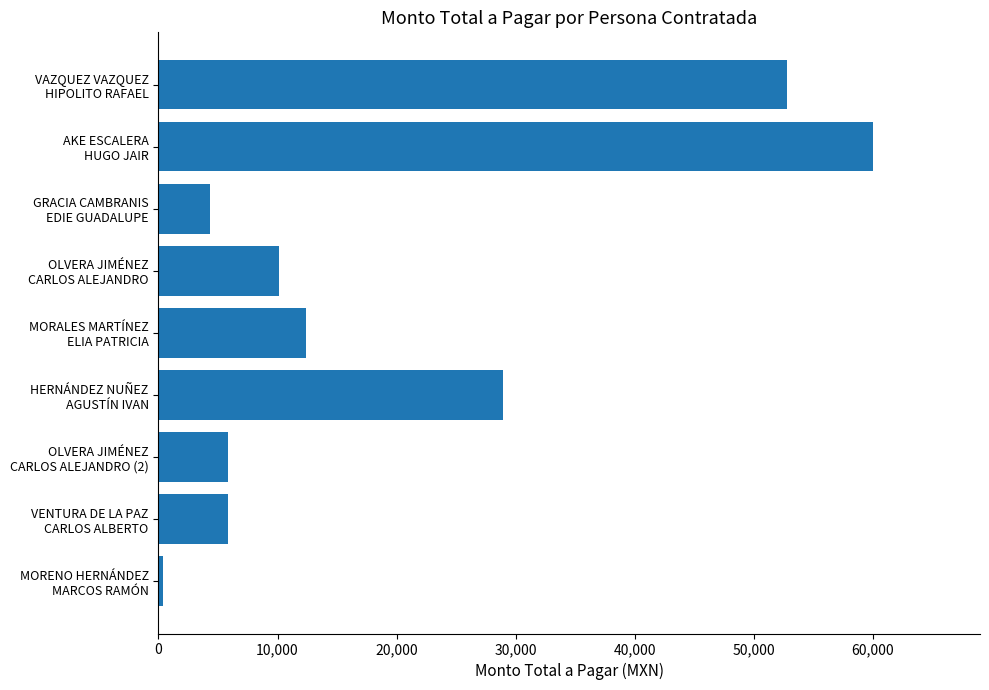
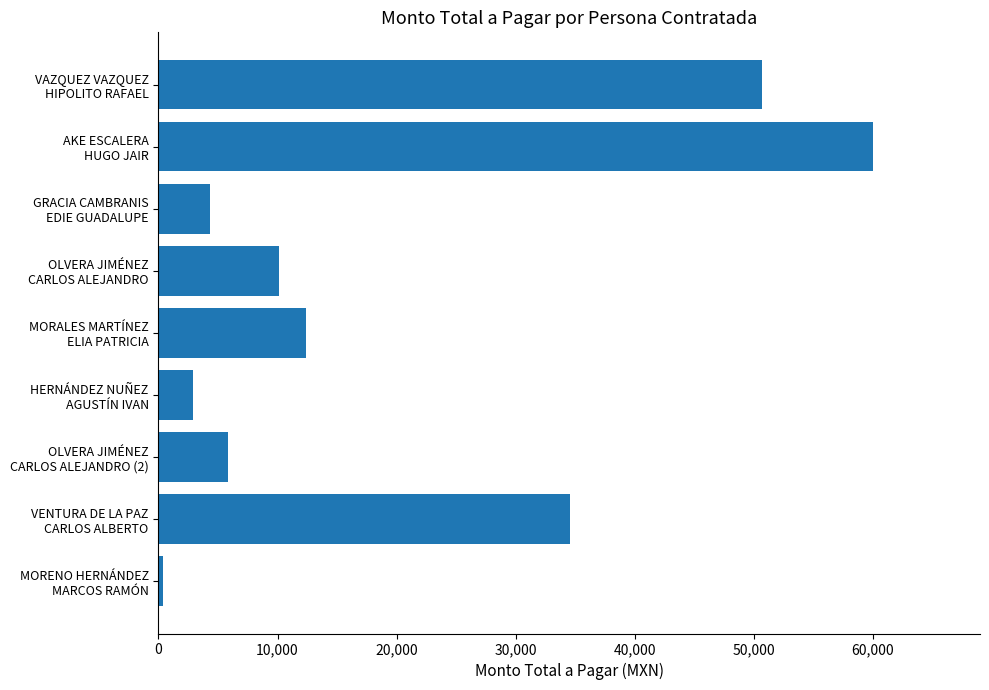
VAZQUEZ VAZQUEZ HIPOLITO RAFAEL: 52,800 -> 50,700
HERNÁNDEZ NUÑEZ AGUSTÍN IVAN: 29,000 -> 2,900
VENTURA DE LA PAZ CARLOS ALBERTO: 5,800 -> 34,600
